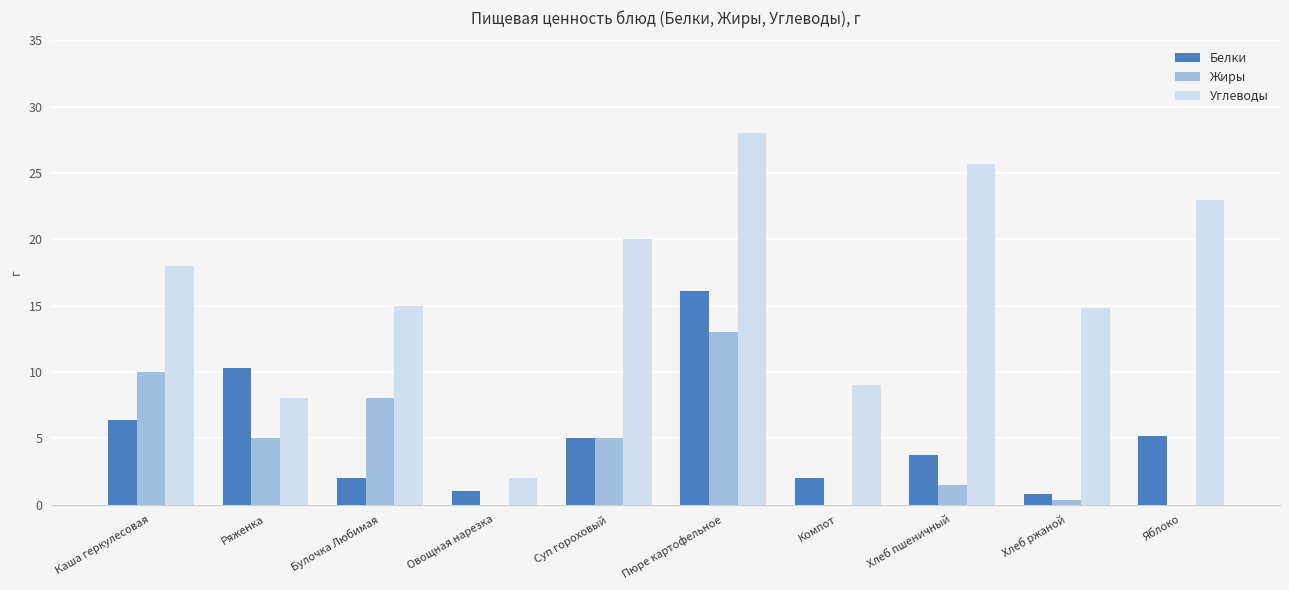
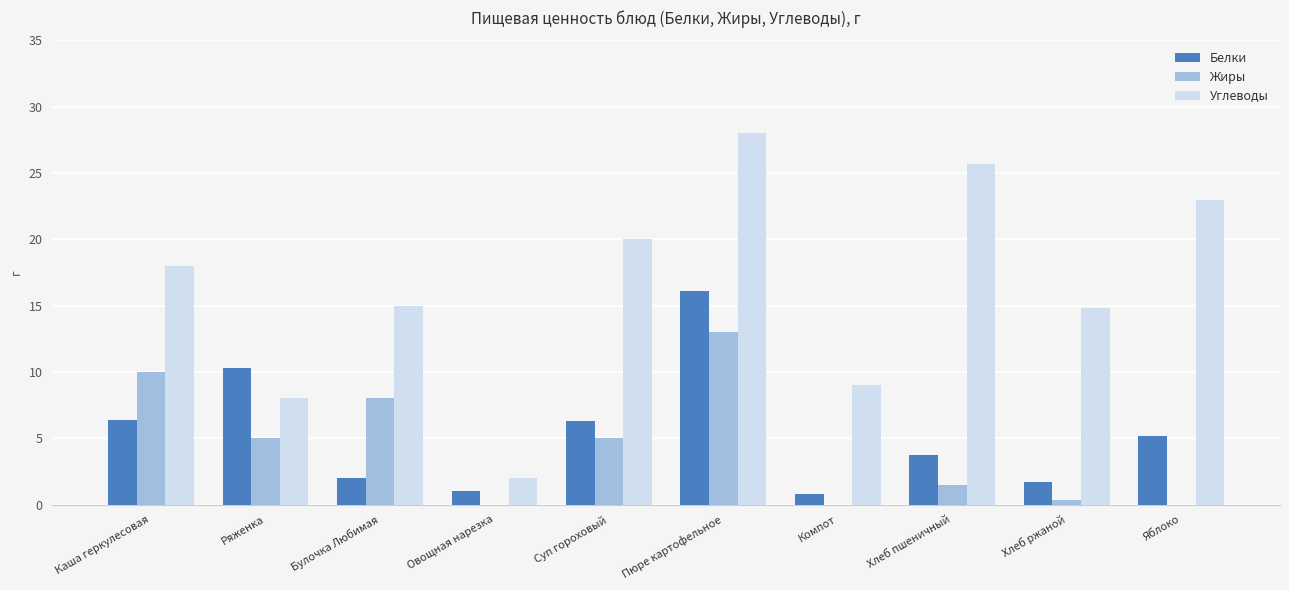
Белки, Суп гороховый: 5.0 -> 6.3
Белки, Компот: 2.0 -> 0.8
Белки, Хлеб ржаной: 0.8 -> 1.7
